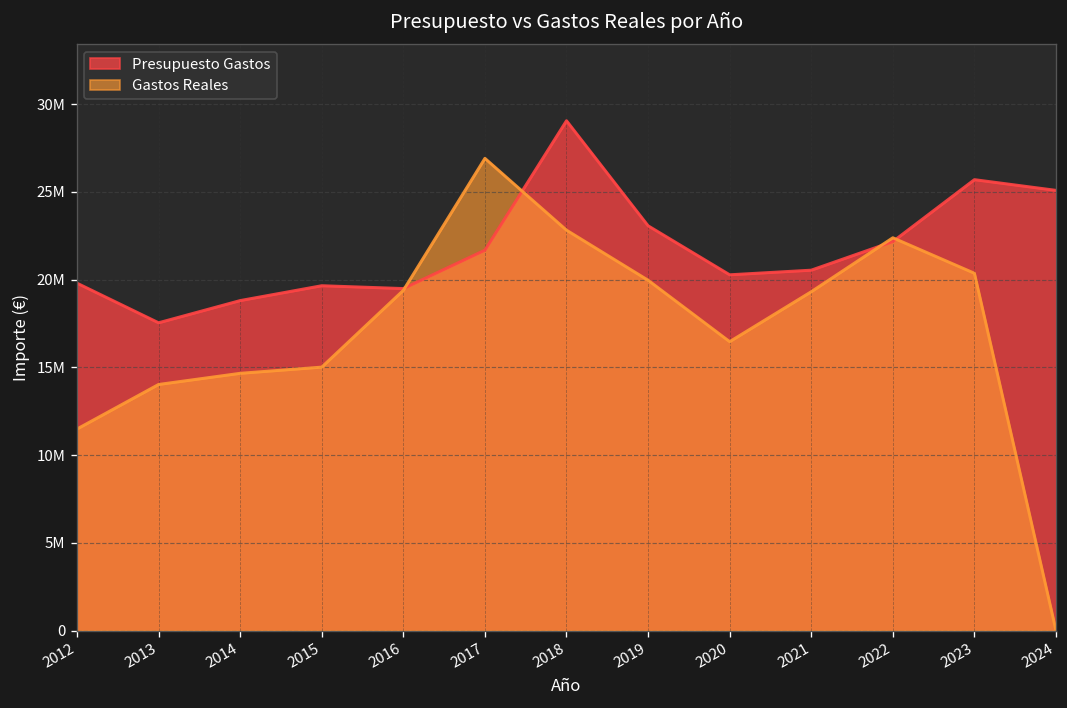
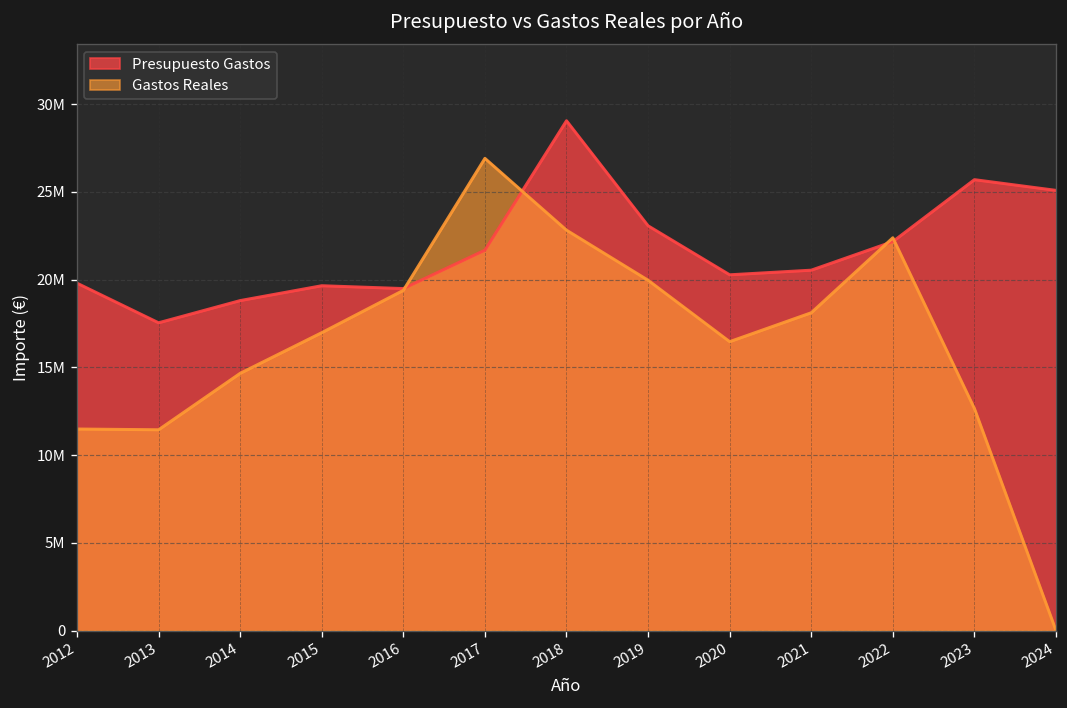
Gastos Reales, 2013: 14000000 -> 11400000
Gastos Reales, 2015: 15000000 -> 17000000
Gastos Reales, 2021: 19300000 -> 18100000
Gastos Reales, 2023: 20400000 -> 12700000
